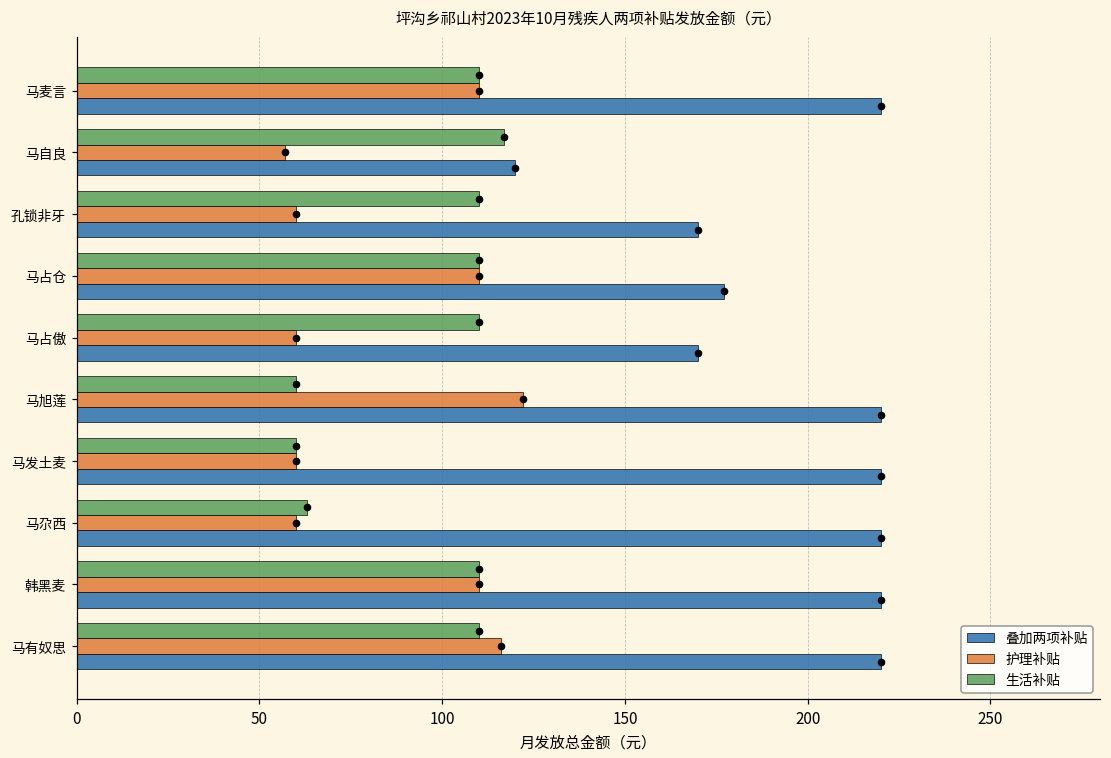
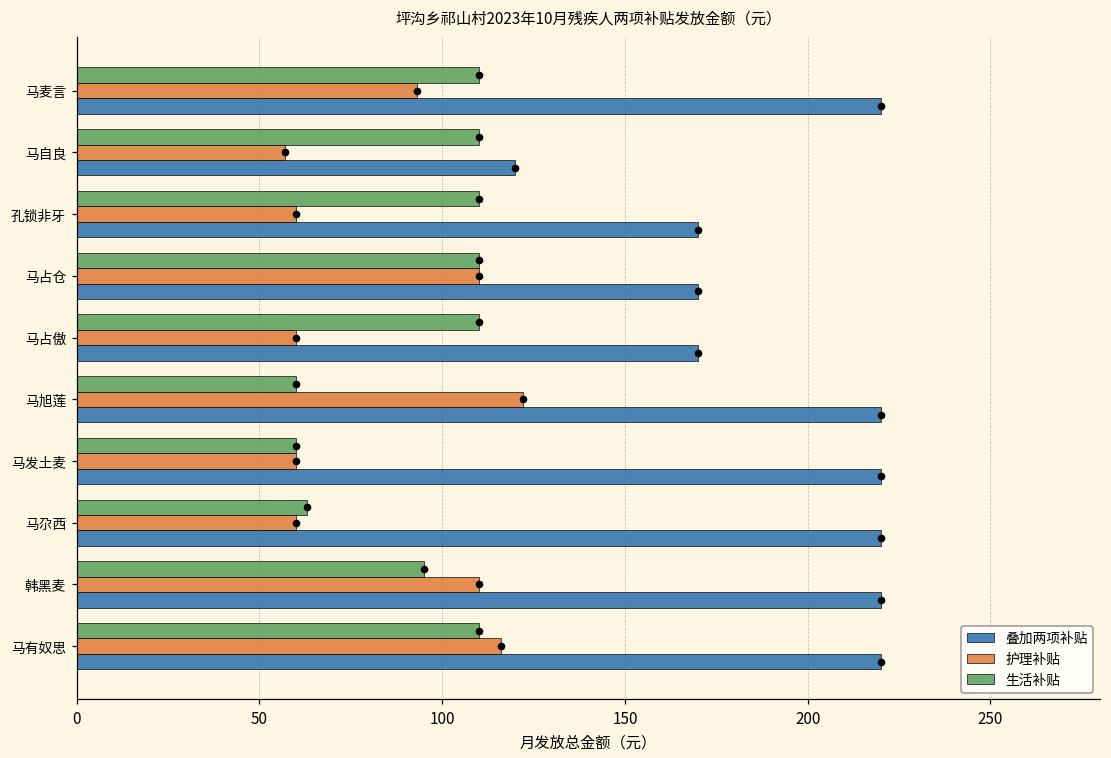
护理补贴, 马麦言: 110 -> 93
生活补贴, 马自良: 117 -> 110
叠加两项补贴, 马占仓: 177 -> 170
生活补贴, 韩黑麦: 110 -> 95
